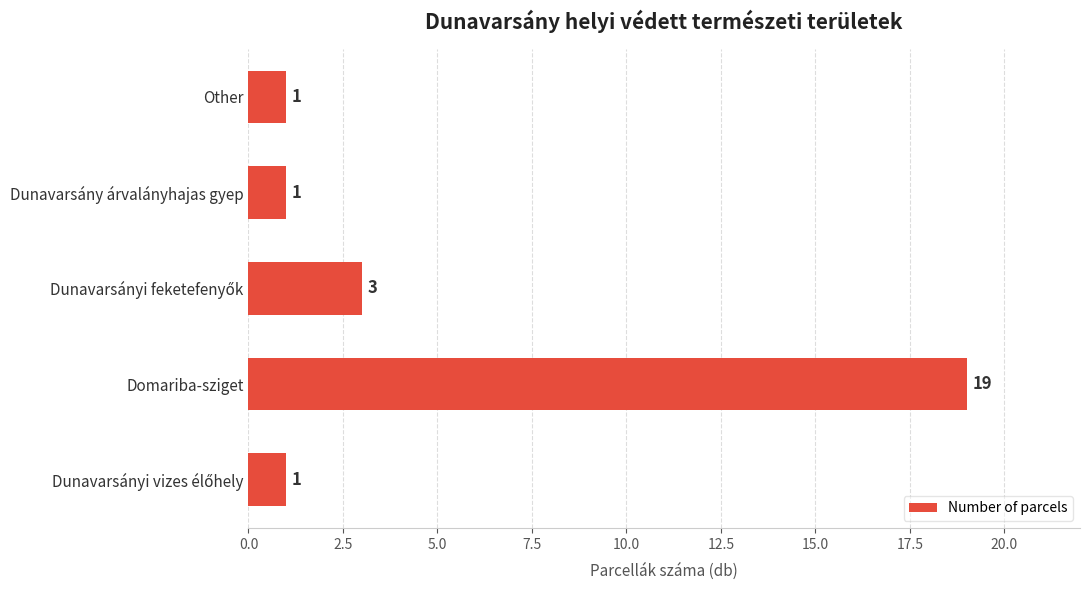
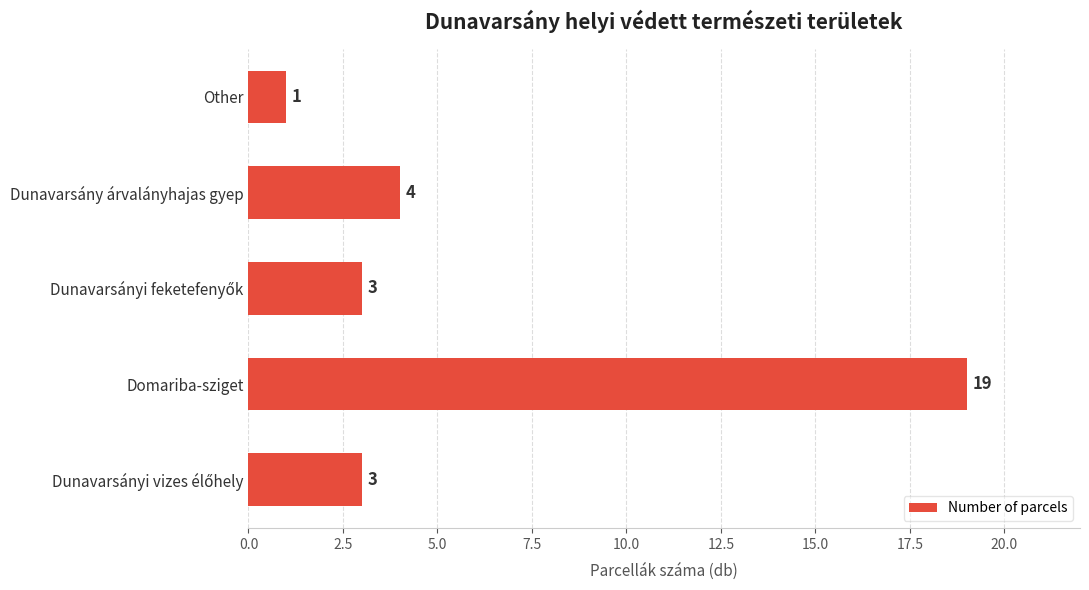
Dunavarsány árvalányhajas gyep: 1 -> 4
Dunavarsányi vizes élőhely: 1 -> 3
